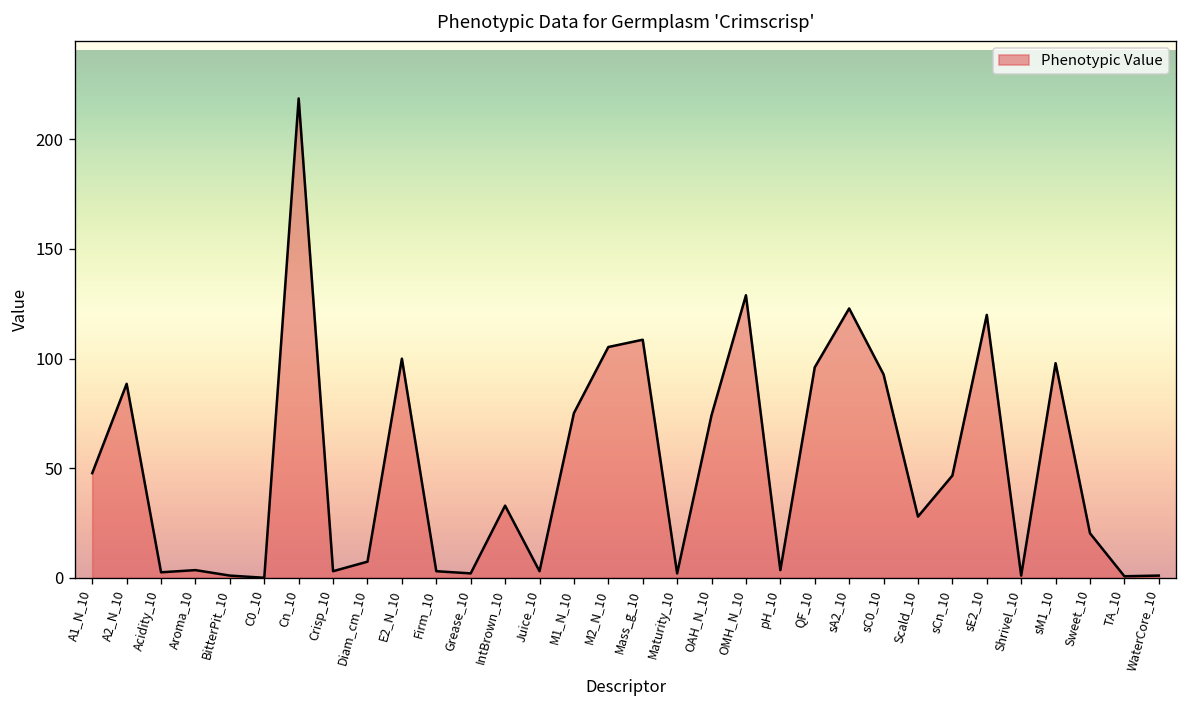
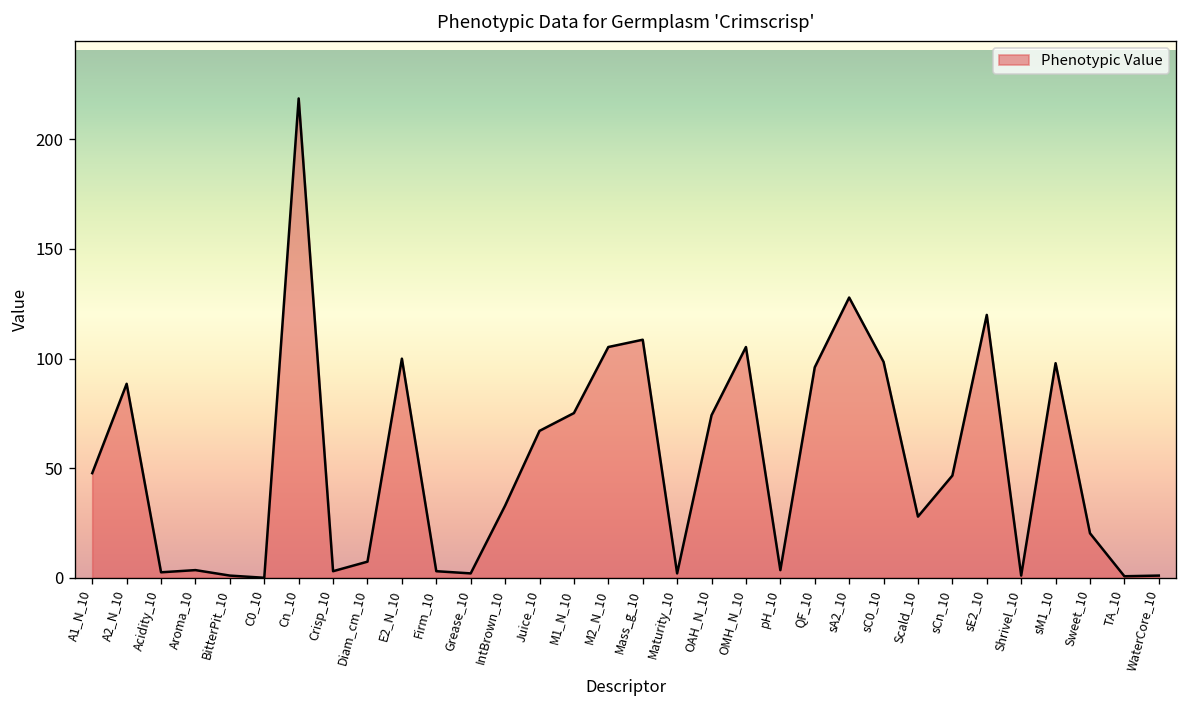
Juice_10: 3 -> 67
OMH_N_10: 129 -> 105
sA2_10: 123 -> 128
sC0_10: 93 -> 98
